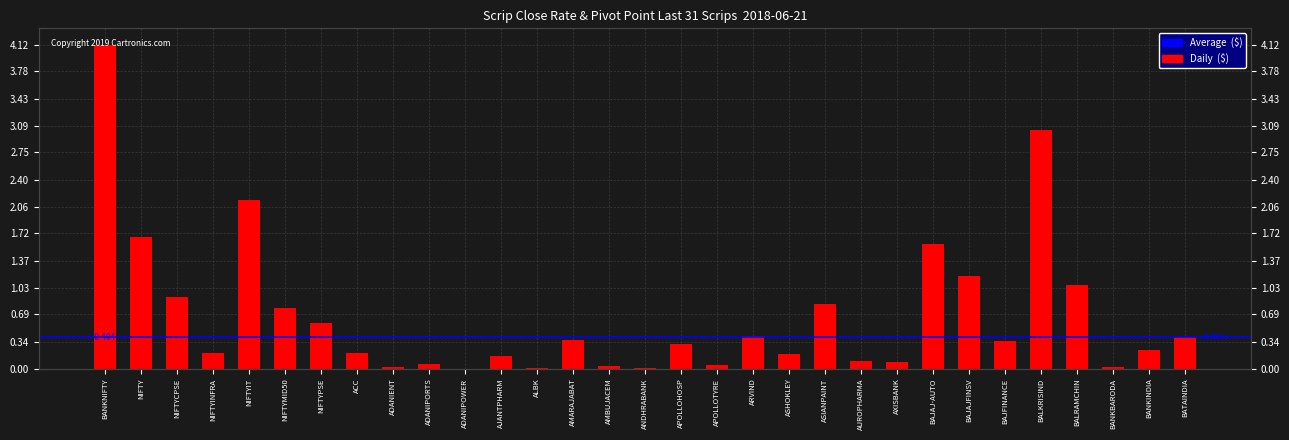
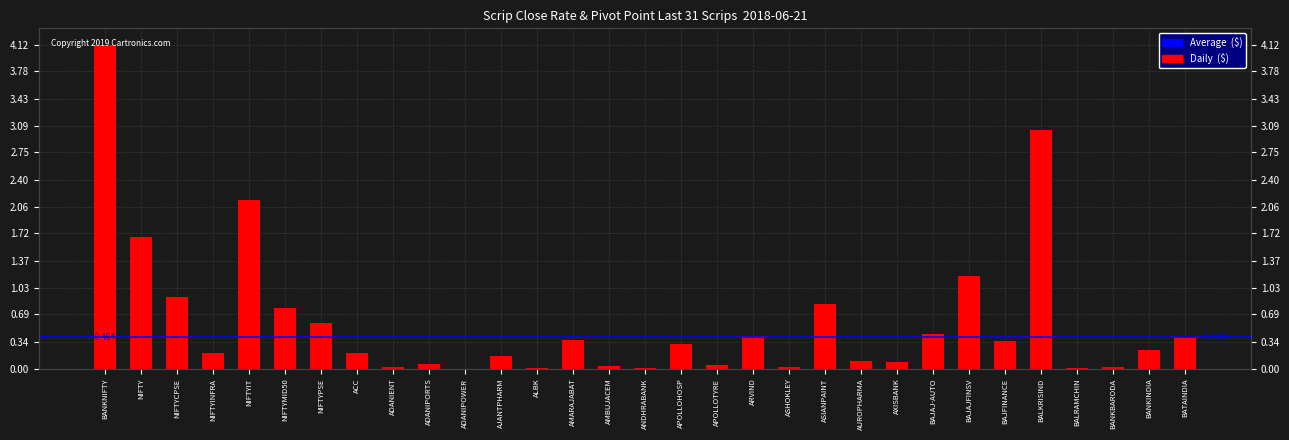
ASHOKLEY: 0.2 -> 0.0
BAJAJ-AUTO: 1.6 -> 0.4
BALRAMCHIN: 1.1 -> 0.0
